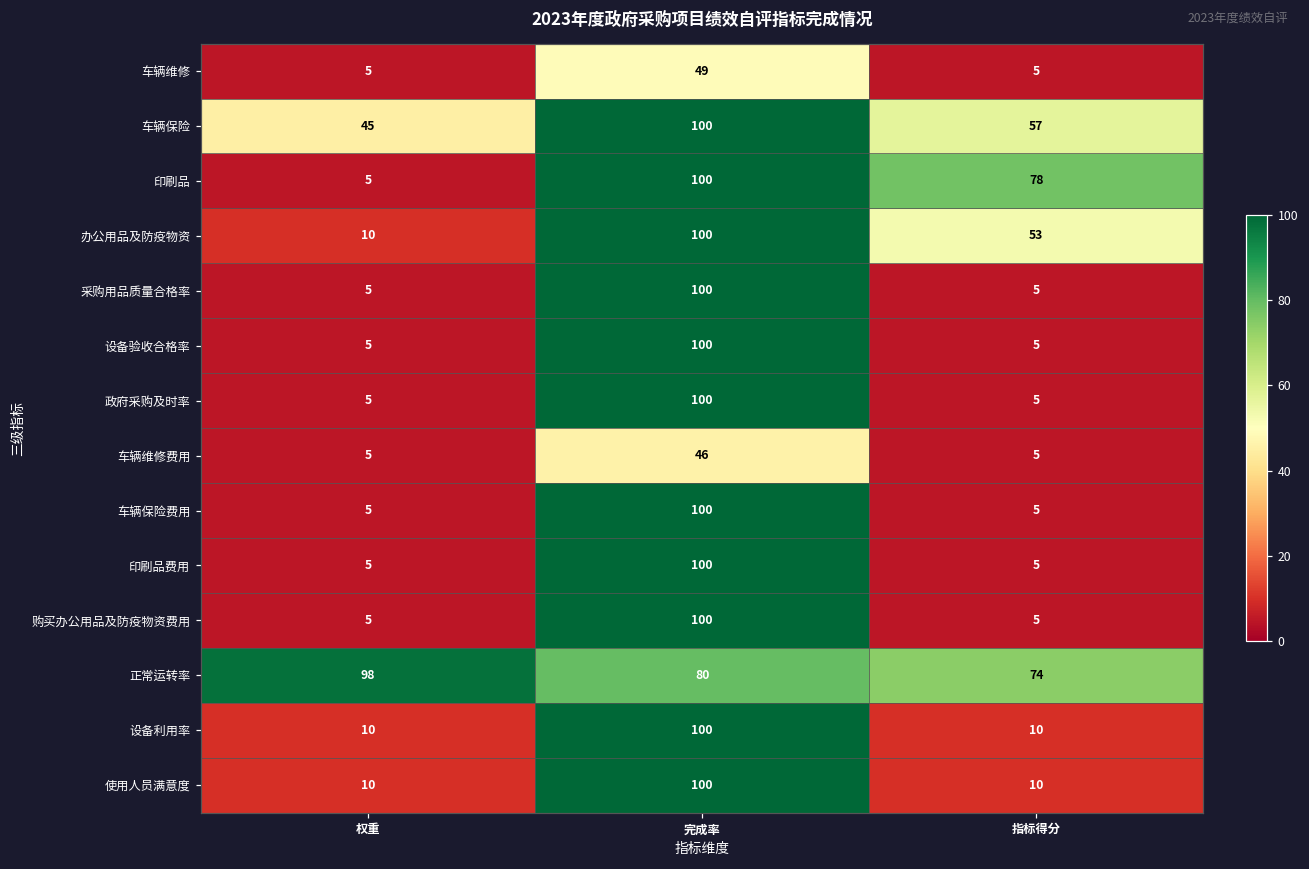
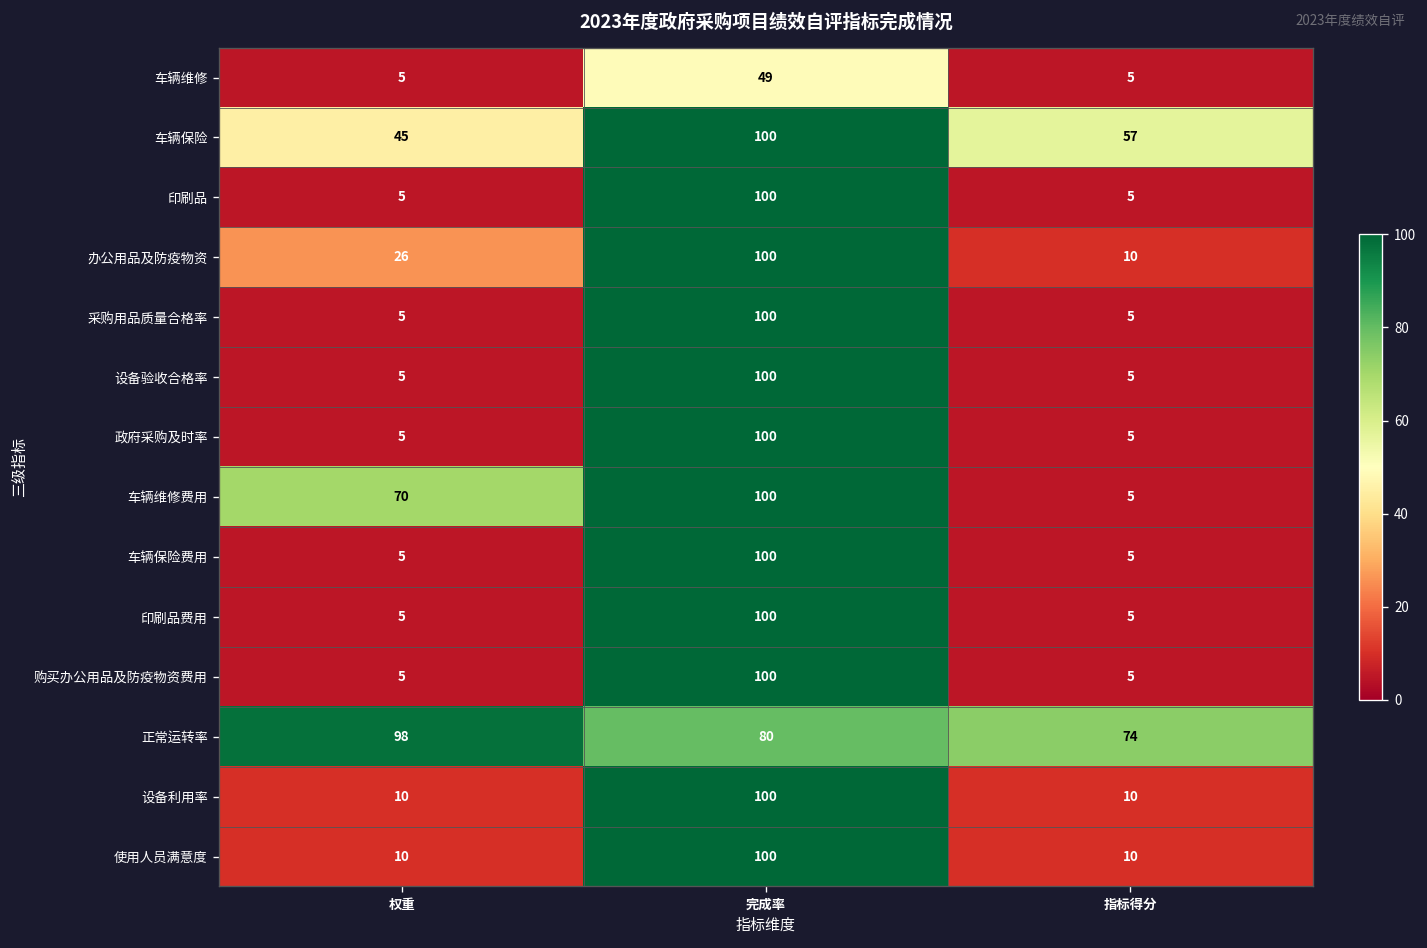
印刷品, 指标得分: 78 -> 5
办公用品及防疫物资, 权重: 10 -> 26
办公用品及防疫物资, 指标得分: 53 -> 10
车辆维修费用, 权重: 5 -> 70
车辆维修费用, 完成率: 46 -> 100
